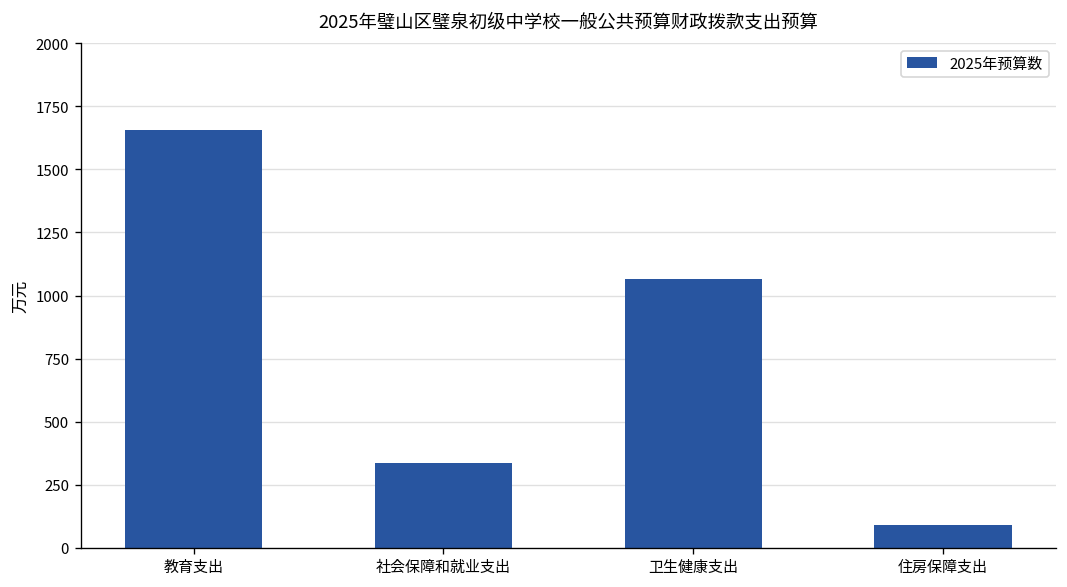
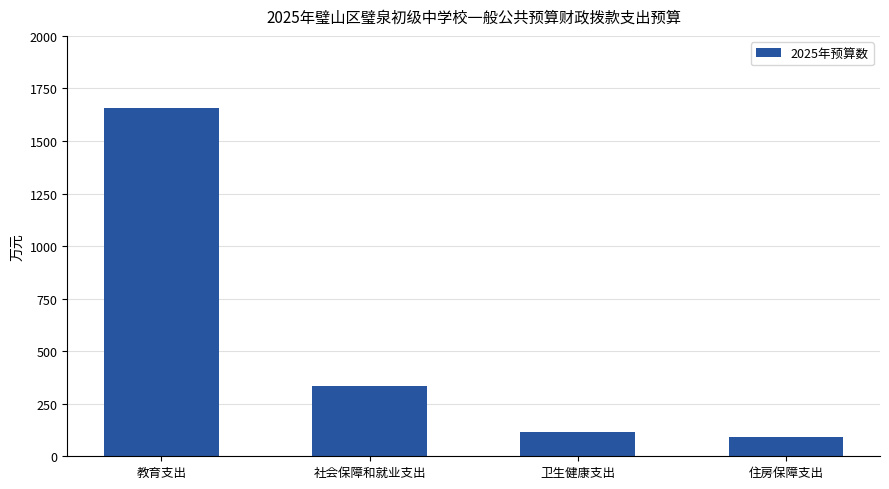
卫生健康支出: 1070 -> 120
